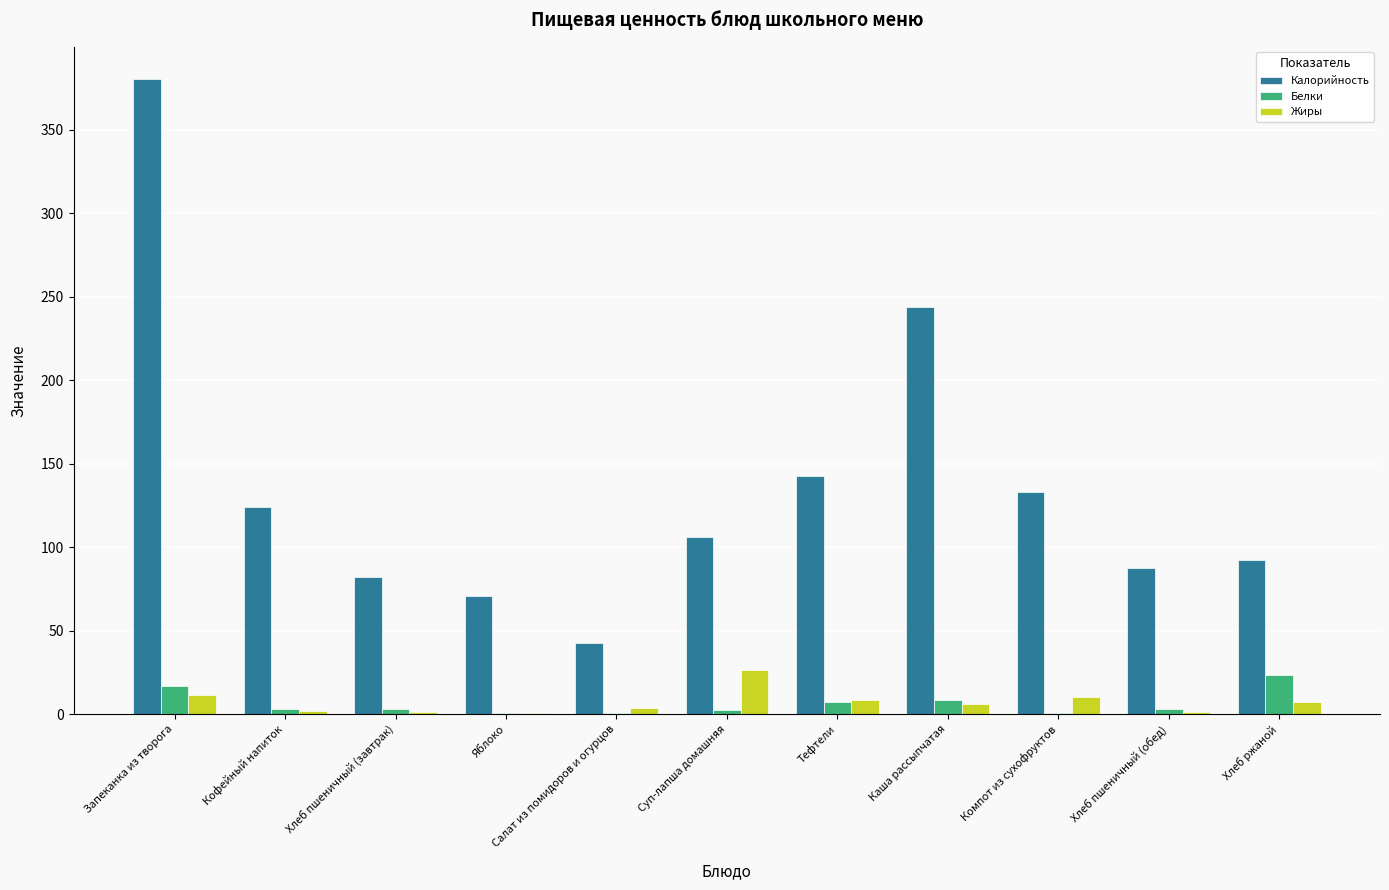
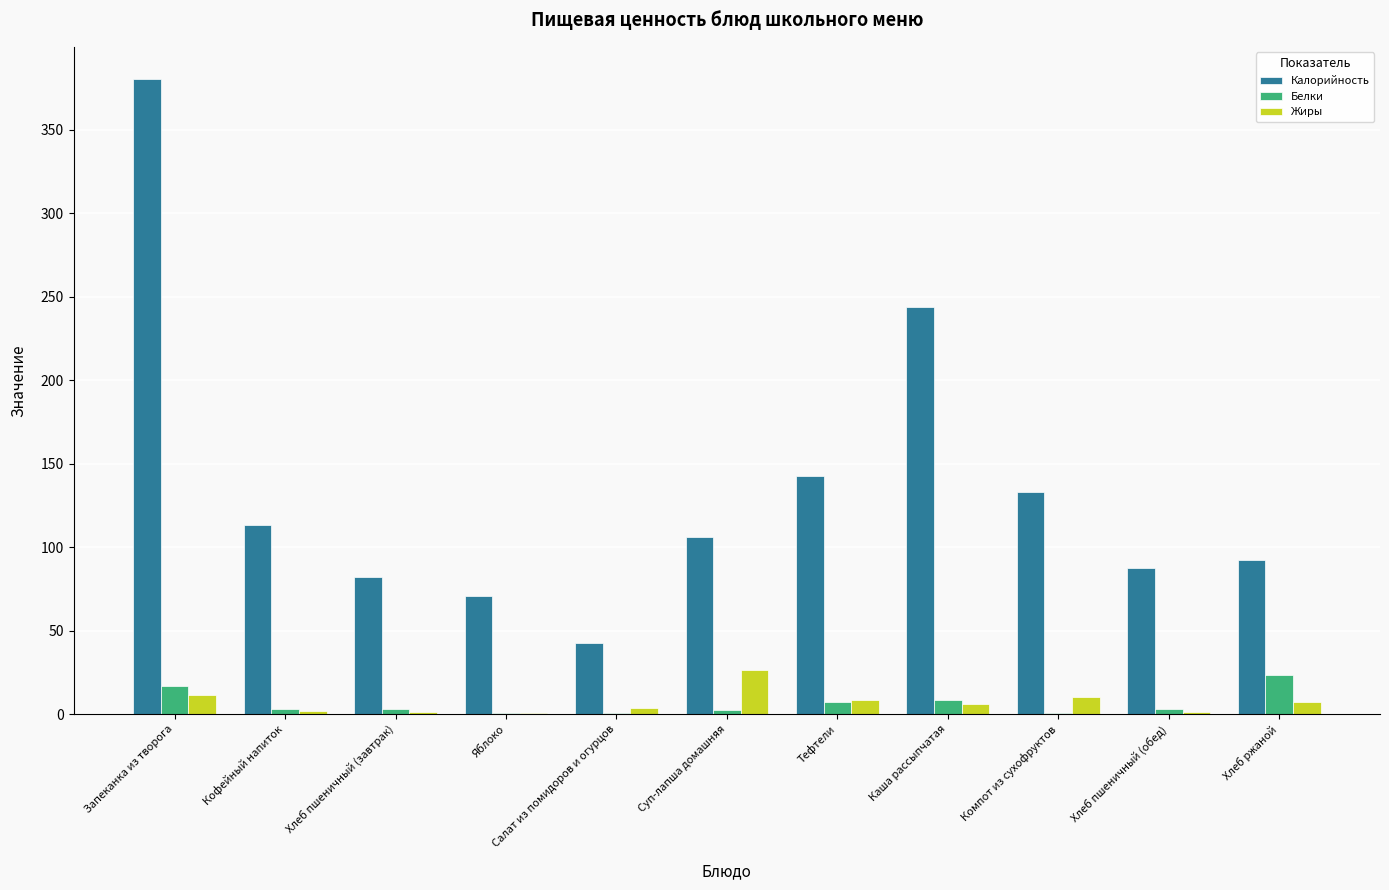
Калорийность, Кофейный напиток: 124 -> 113
